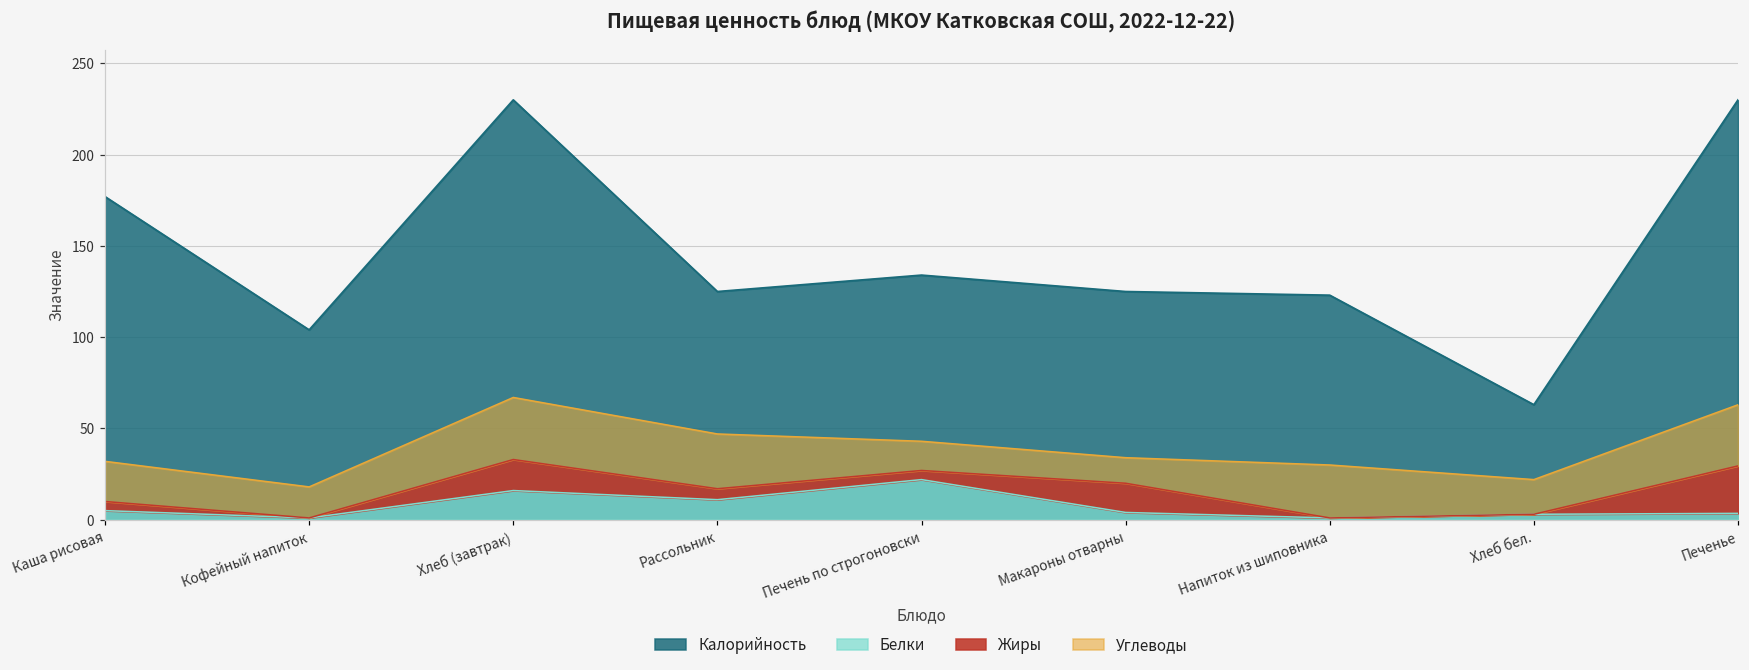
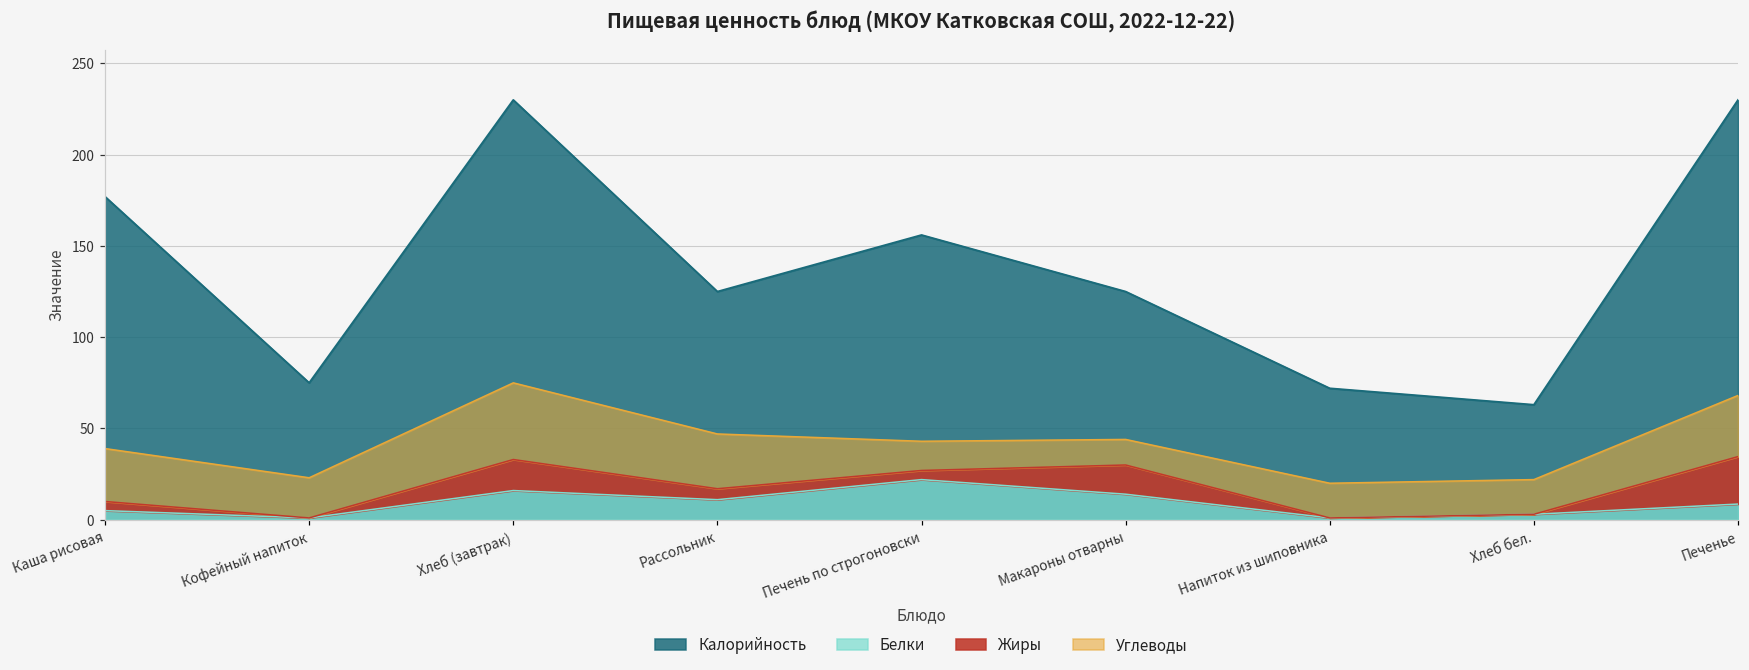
Углеводы, Каша рисовая: 22 -> 29
Калорийность, Кофейный напиток: 104 -> 75
Углеводы, Кофейный напиток: 17 -> 22
Углеводы, Хлеб (завтрак): 34 -> 42
Калорийность, Печень по строгоновски: 134 -> 156
Белки, Макароны отварны: 4 -> 14
Калорийность, Напиток из шиповника: 123 -> 72
Углеводы, Напиток из шиповника: 29 -> 19
Белки, Печенье: 4 -> 9
